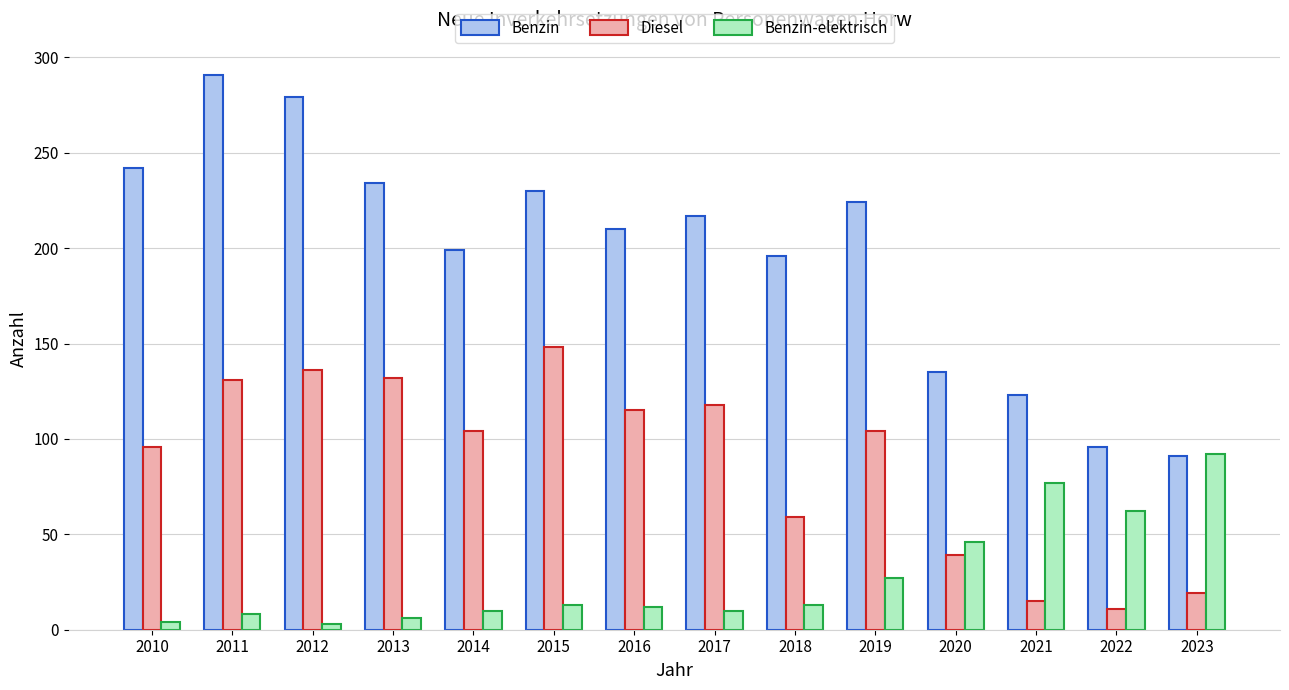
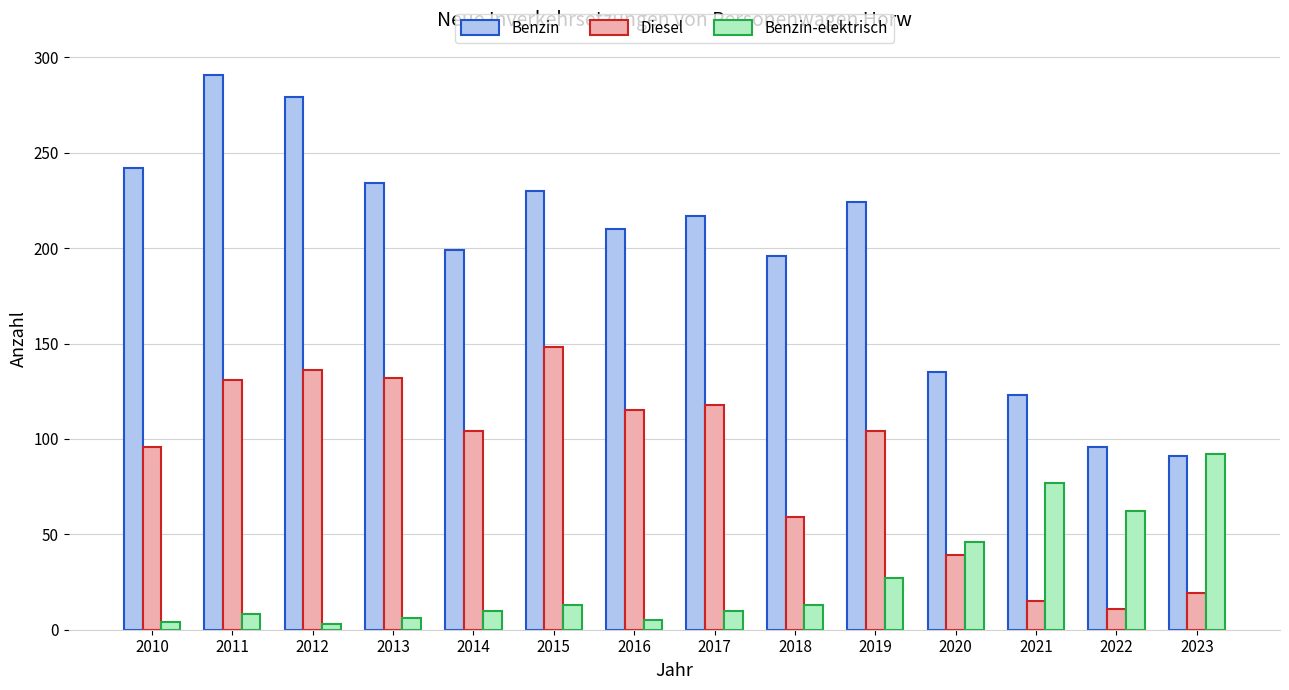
Benzin-elektrisch, 2016: 12 -> 5
